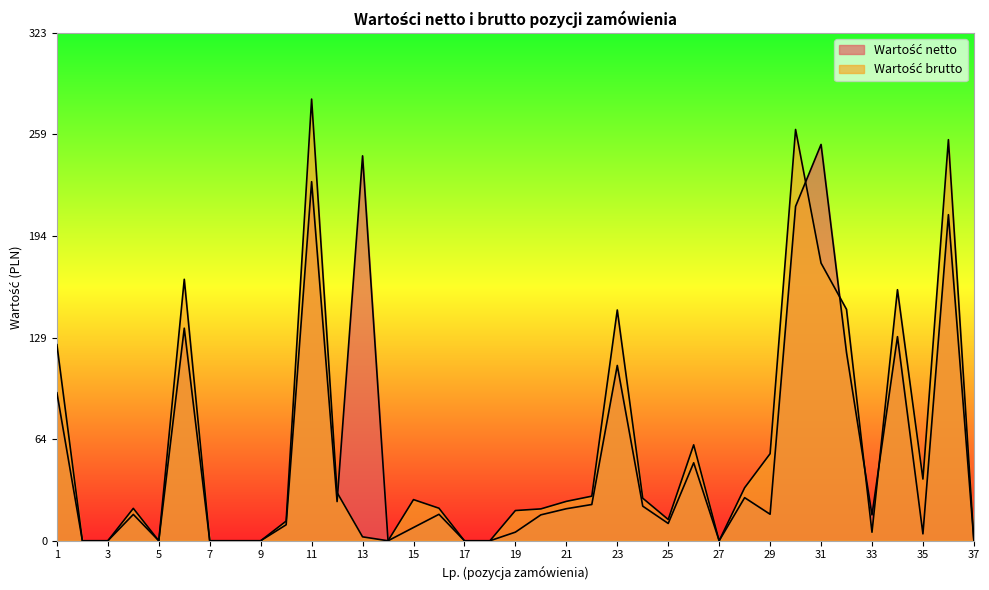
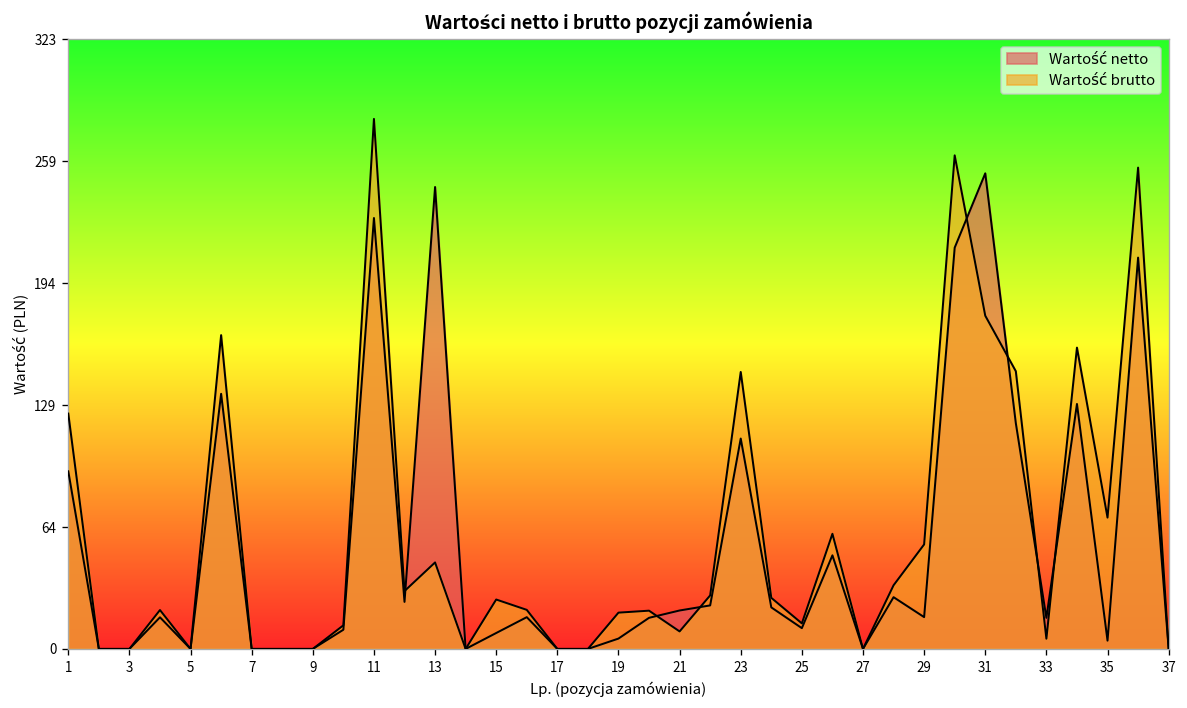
Wartość brutto, 13: 3 -> 46
Wartość brutto, 21: 25 -> 9
Wartość brutto, 35: 39 -> 70
